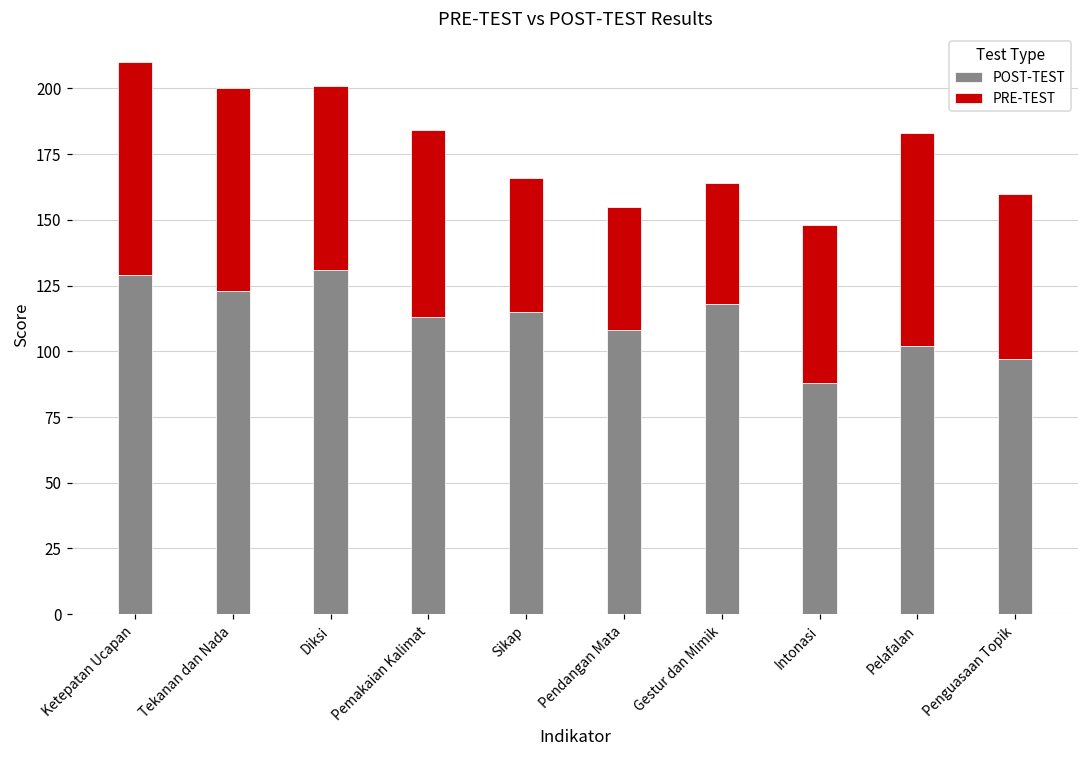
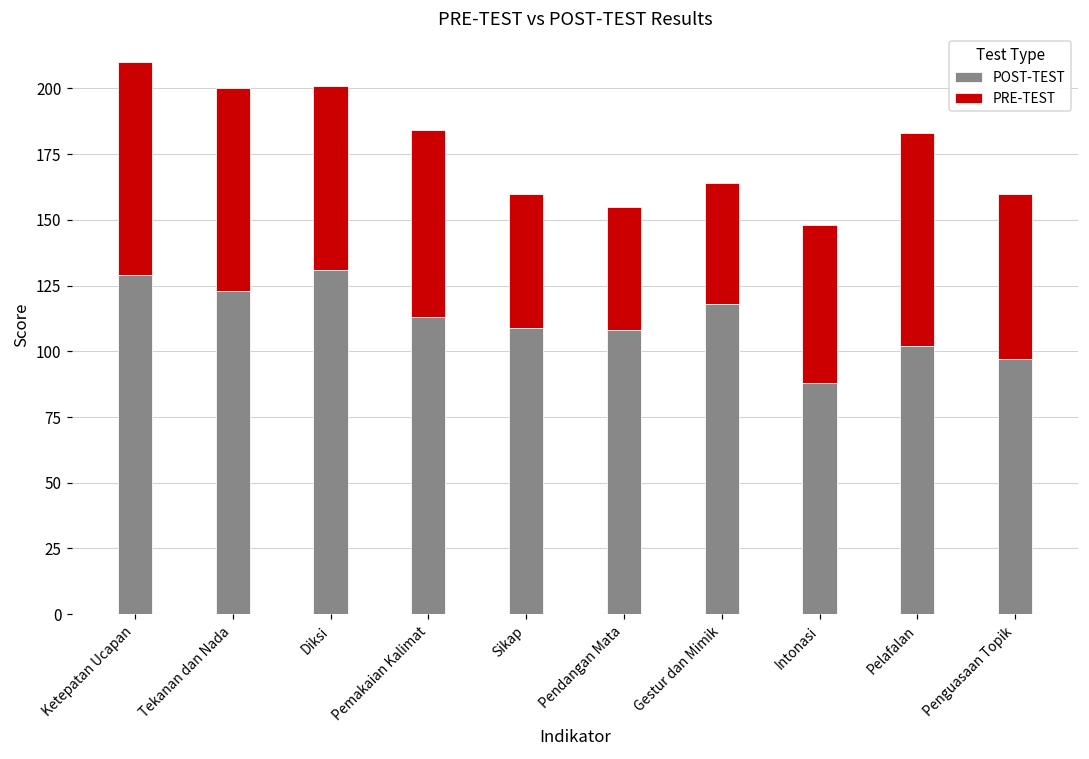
POST-TEST, Sikap: 115 -> 109
